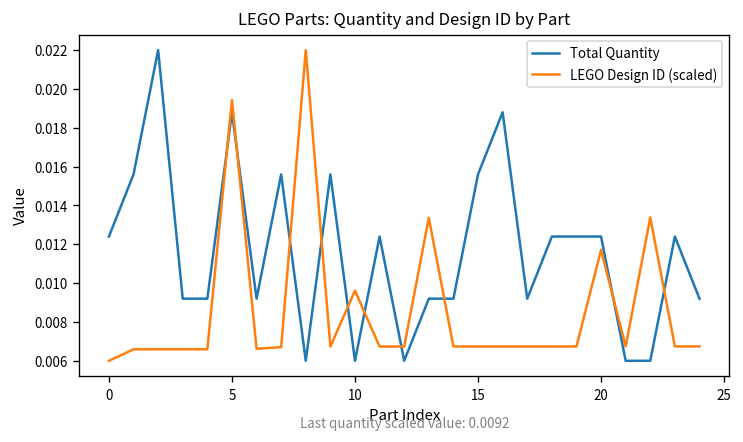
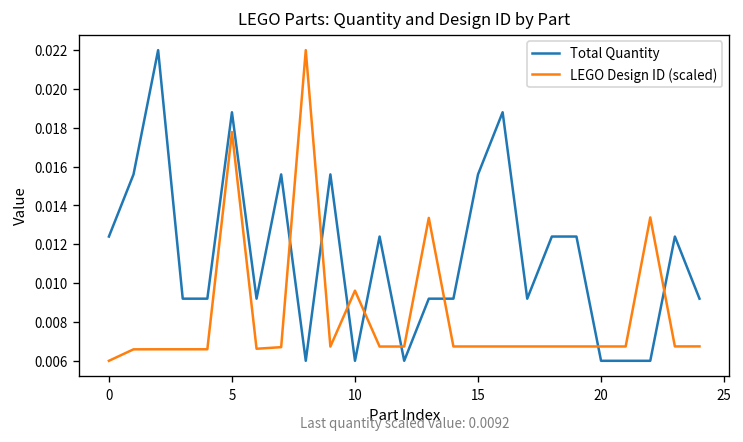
LEGO Design ID (scaled), 5: 0.0194 -> 0.0178
Total Quantity, 20: 0.0124 -> 0.0060
LEGO Design ID (scaled), 20: 0.0117 -> 0.0067
